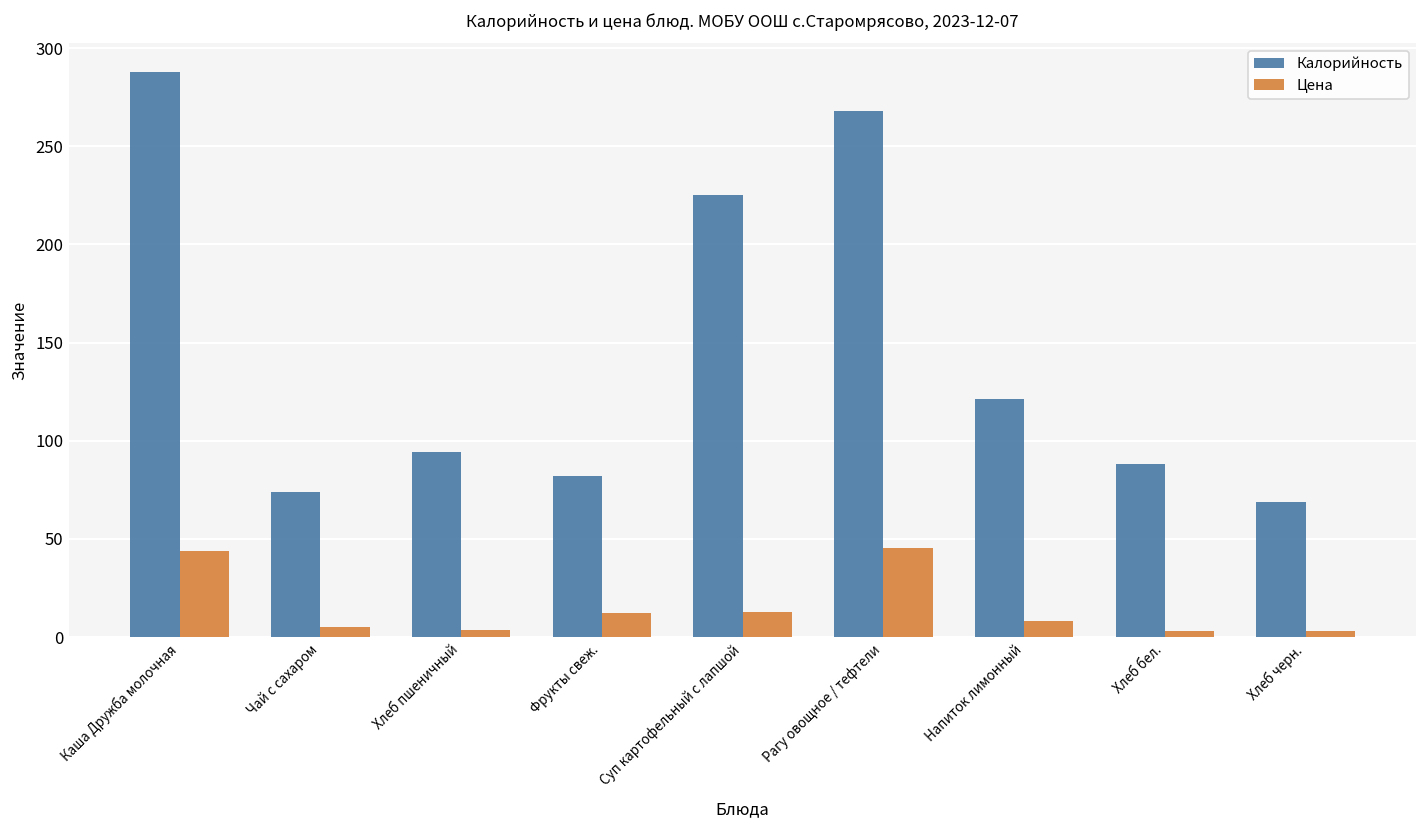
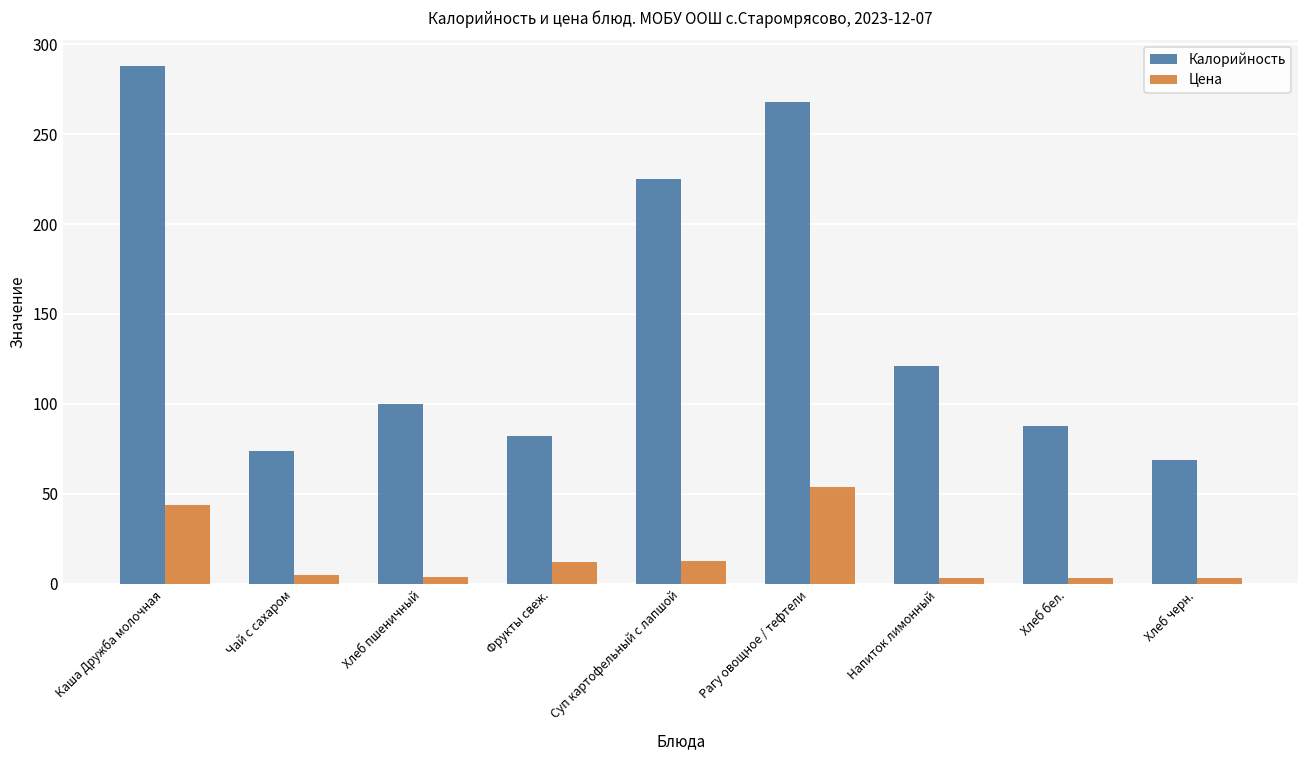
Калорийность, Хлеб пшеничный: 94 -> 100
Цена, Рагу овощное / тефтели: 45 -> 54
Цена, Напиток лимонный: 8 -> 3
